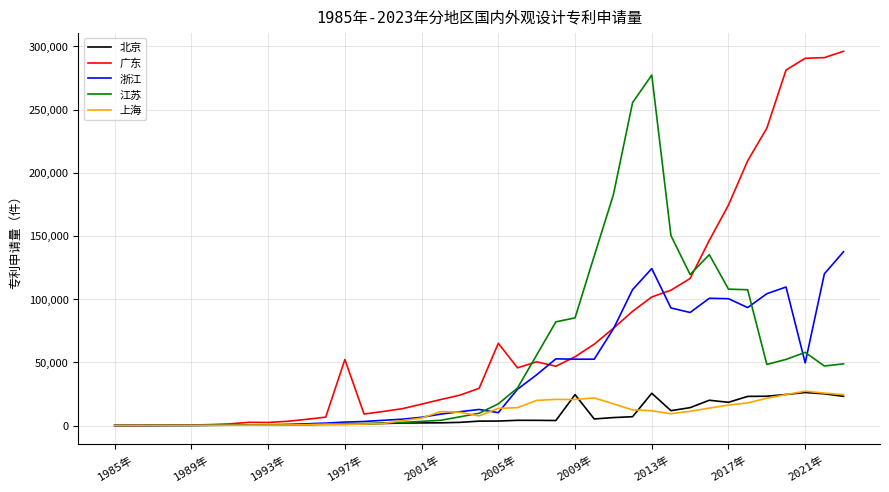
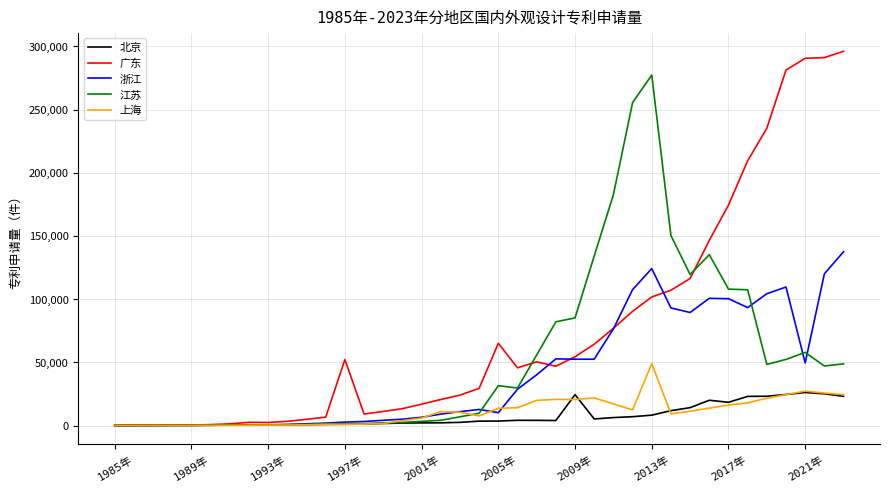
江苏, 2005年: 17,000 -> 32,000
北京, 2013年: 26,000 -> 8,000
上海, 2013年: 12,000 -> 49,000
